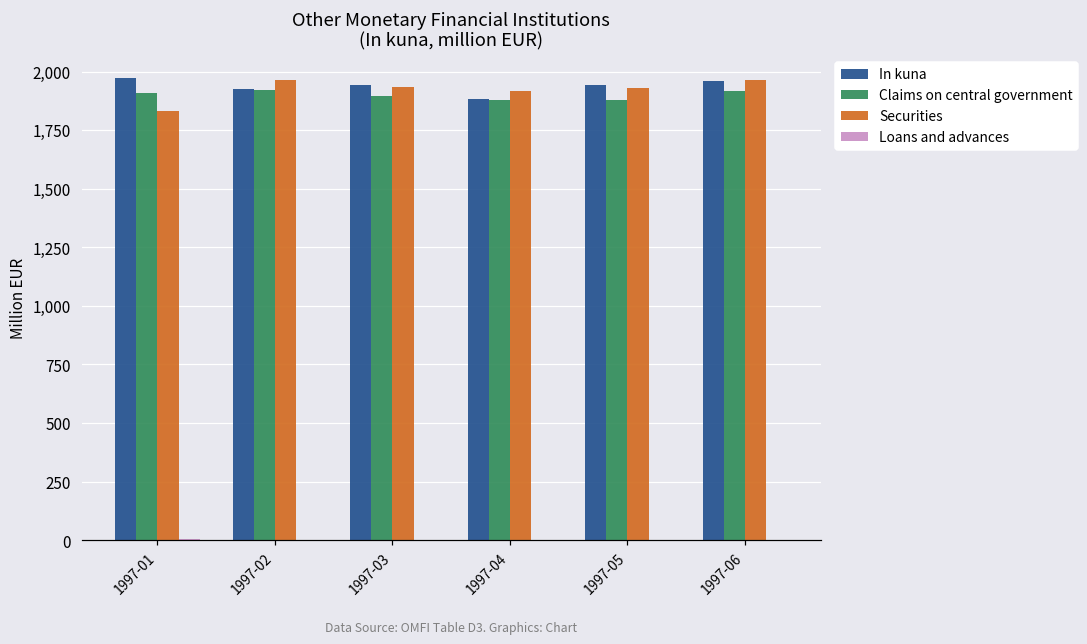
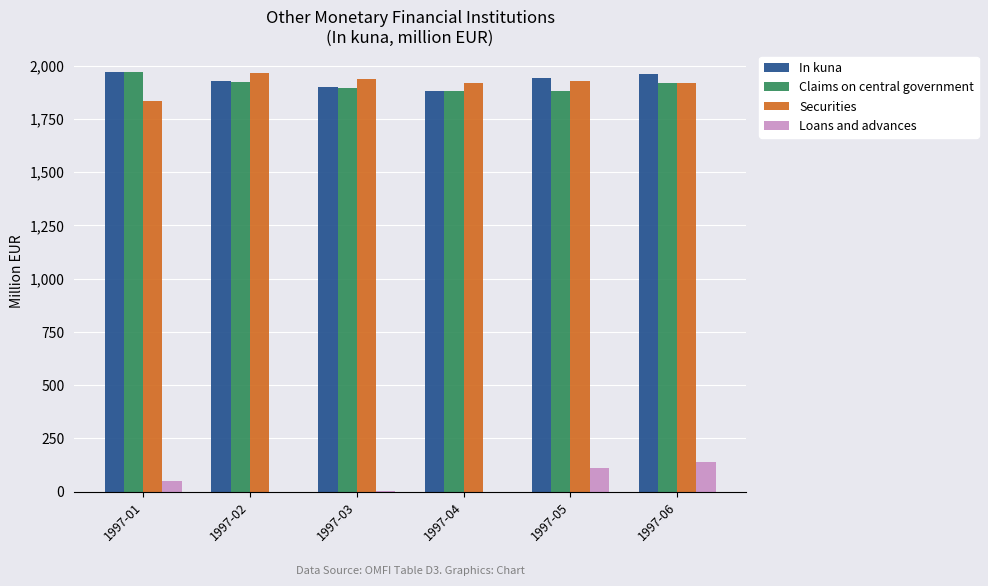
Claims on central government, 1997-01: 1,910 -> 1,970
Loans and advances, 1997-01: 0 -> 50
In kuna, 1997-03: 1,940 -> 1,900
Loans and advances, 1997-05: 0 -> 110
Securities, 1997-06: 1,960 -> 1,920
Loans and advances, 1997-06: 0 -> 140
